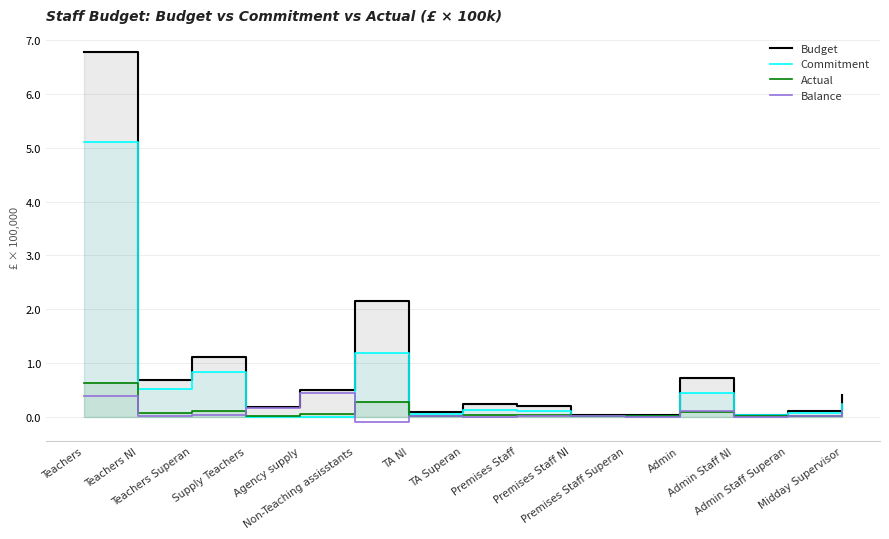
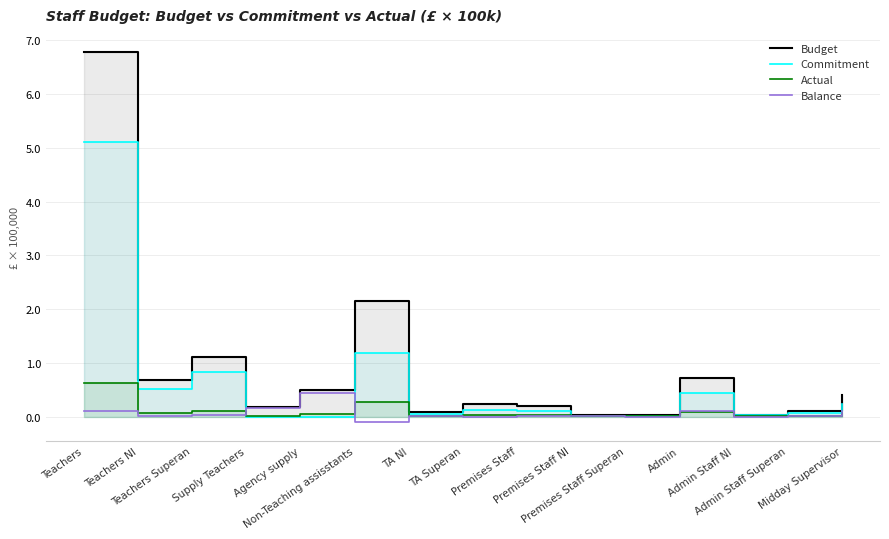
Balance, Teachers: 0.4 -> 0.1
